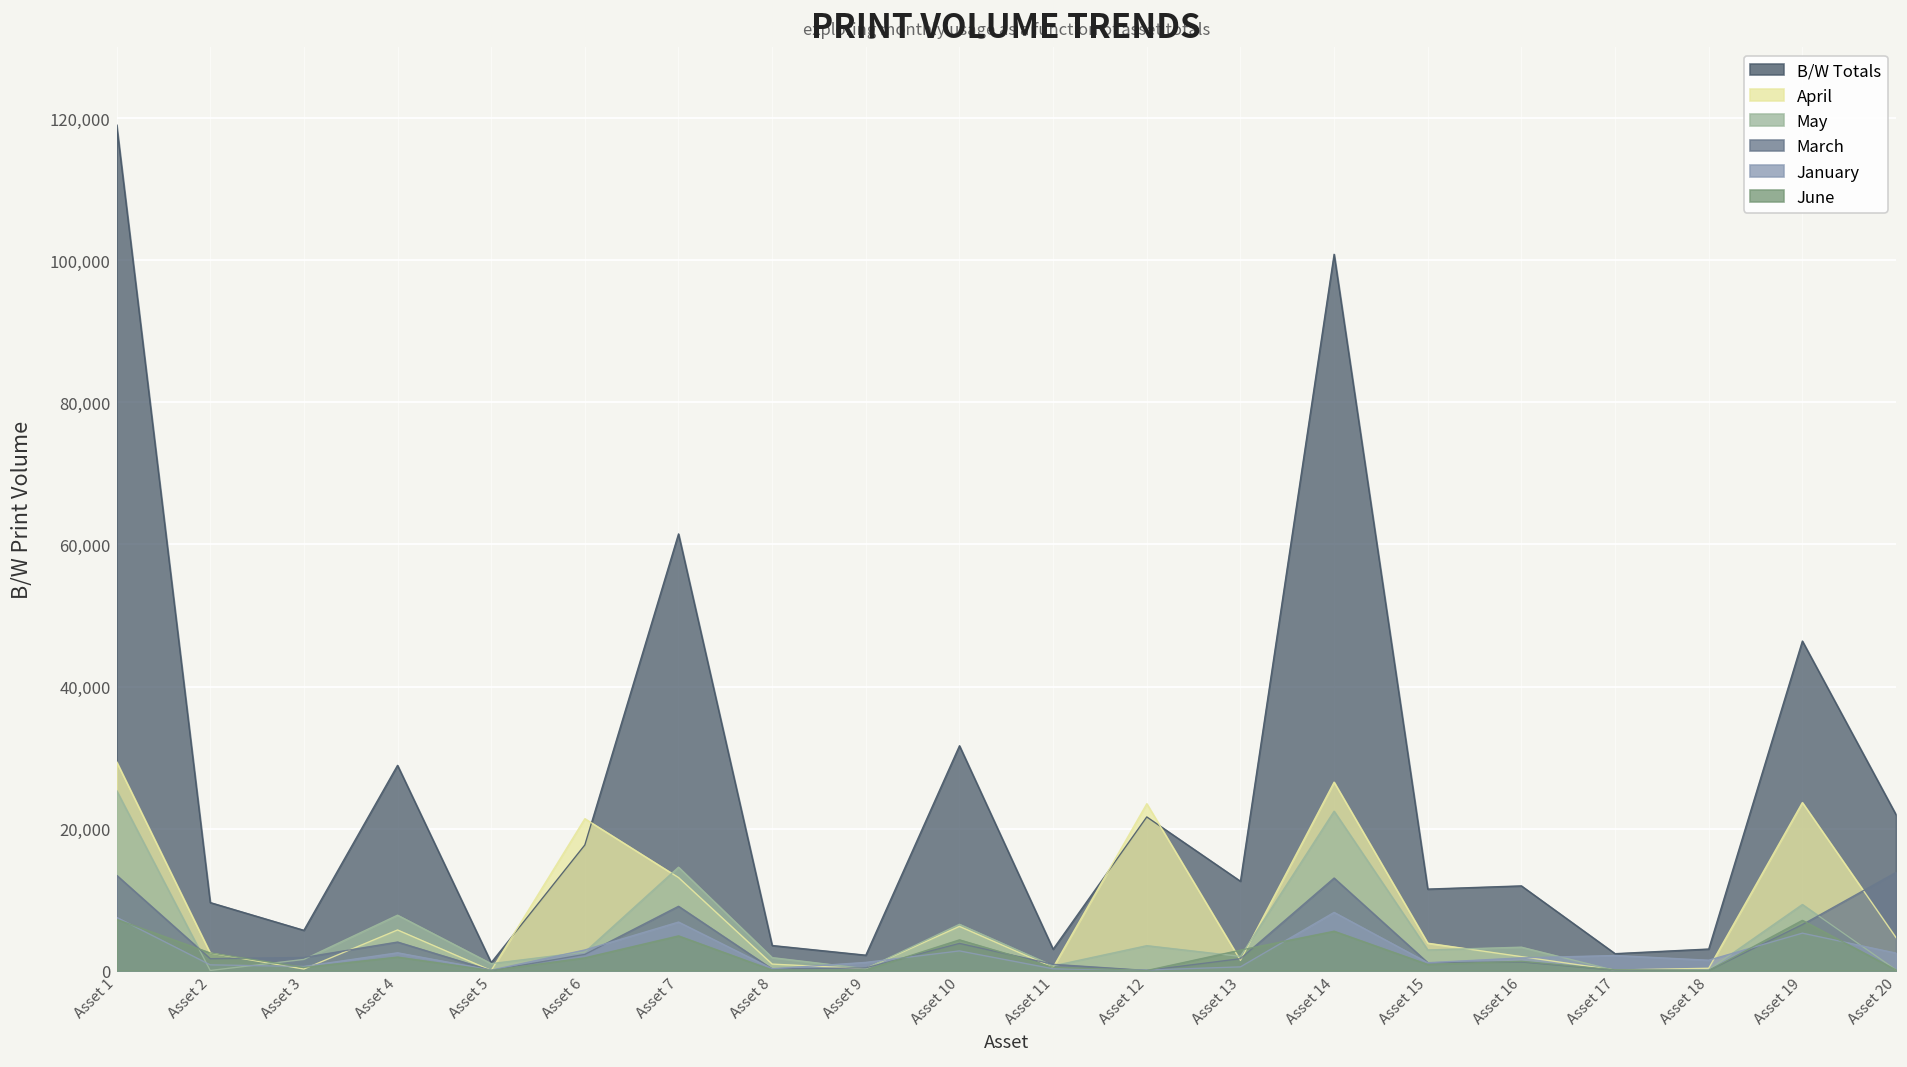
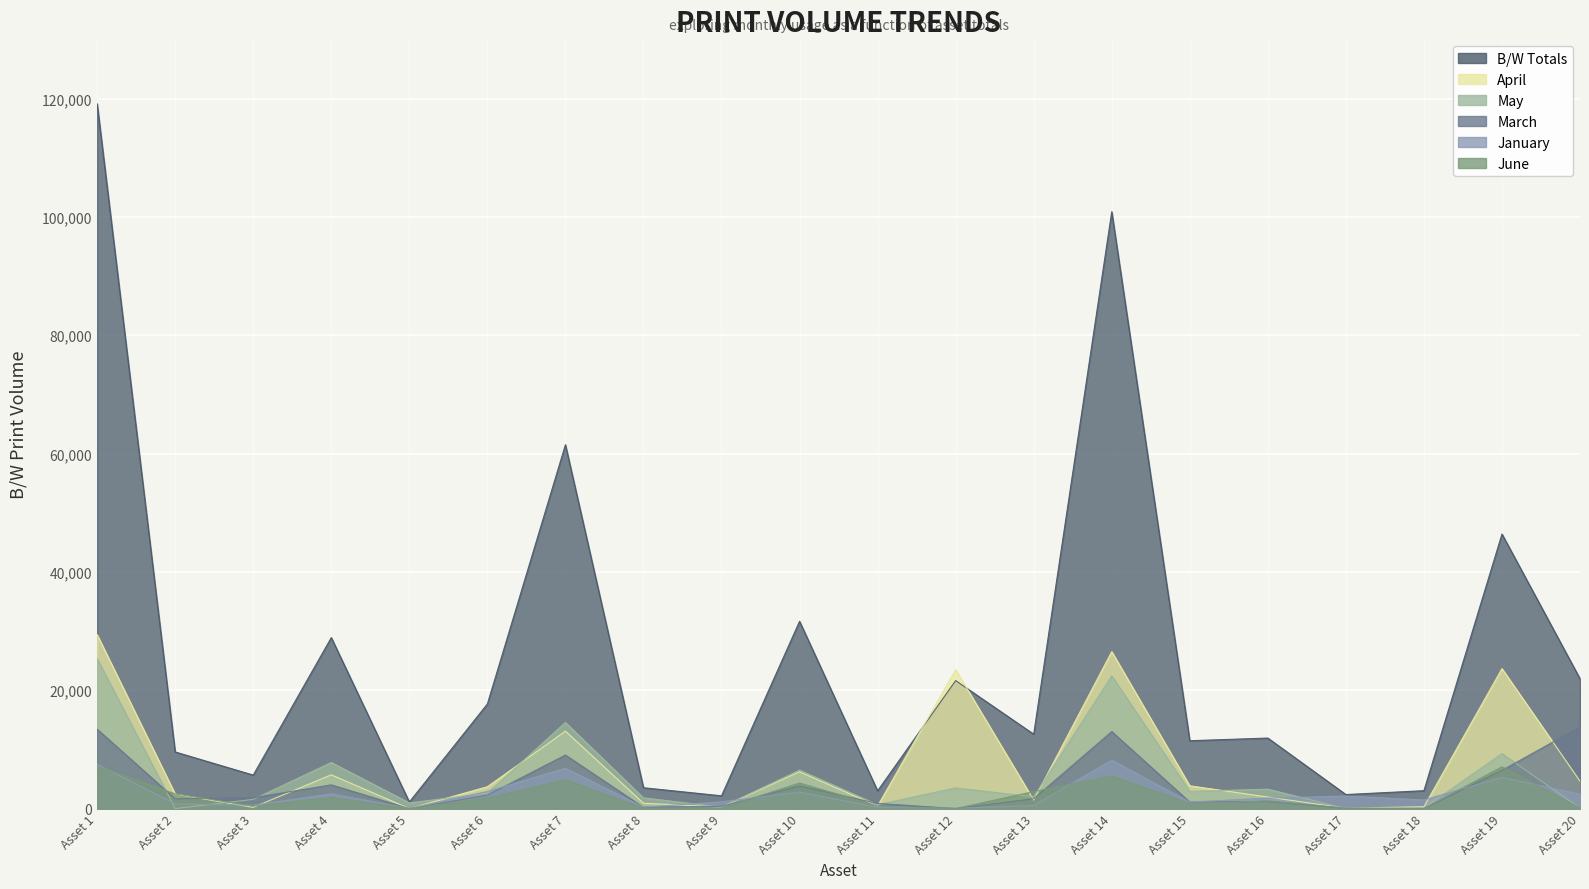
April, Asset 6: 21,000 -> 4,000
